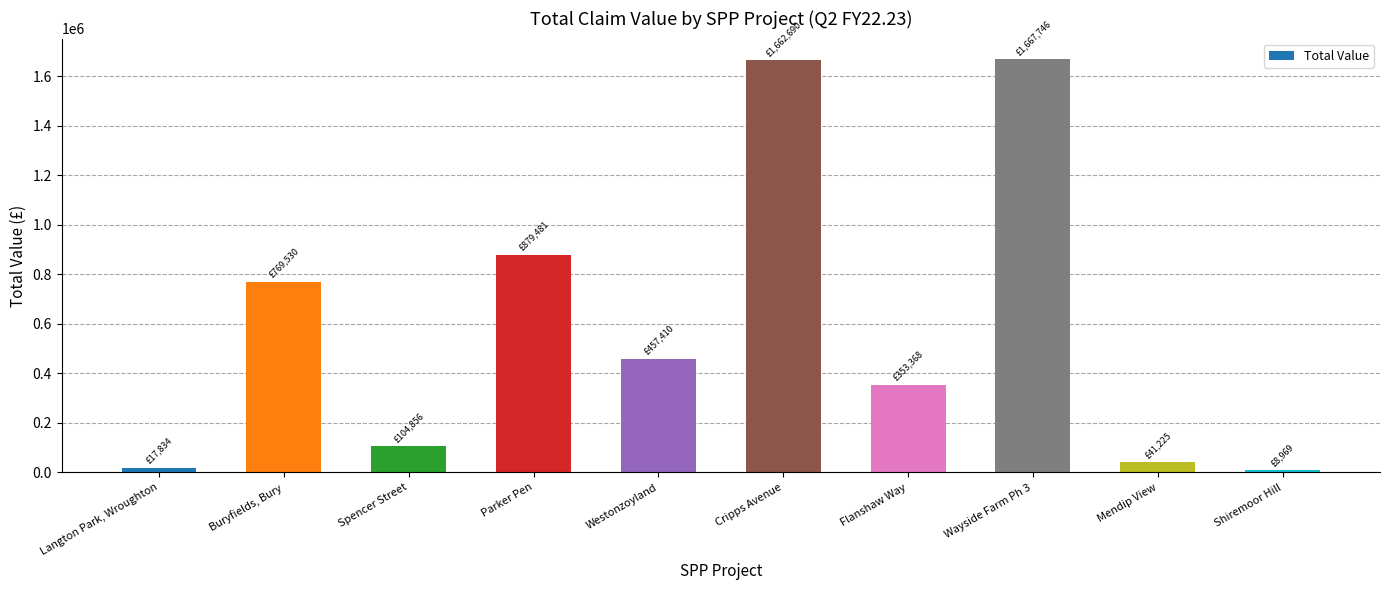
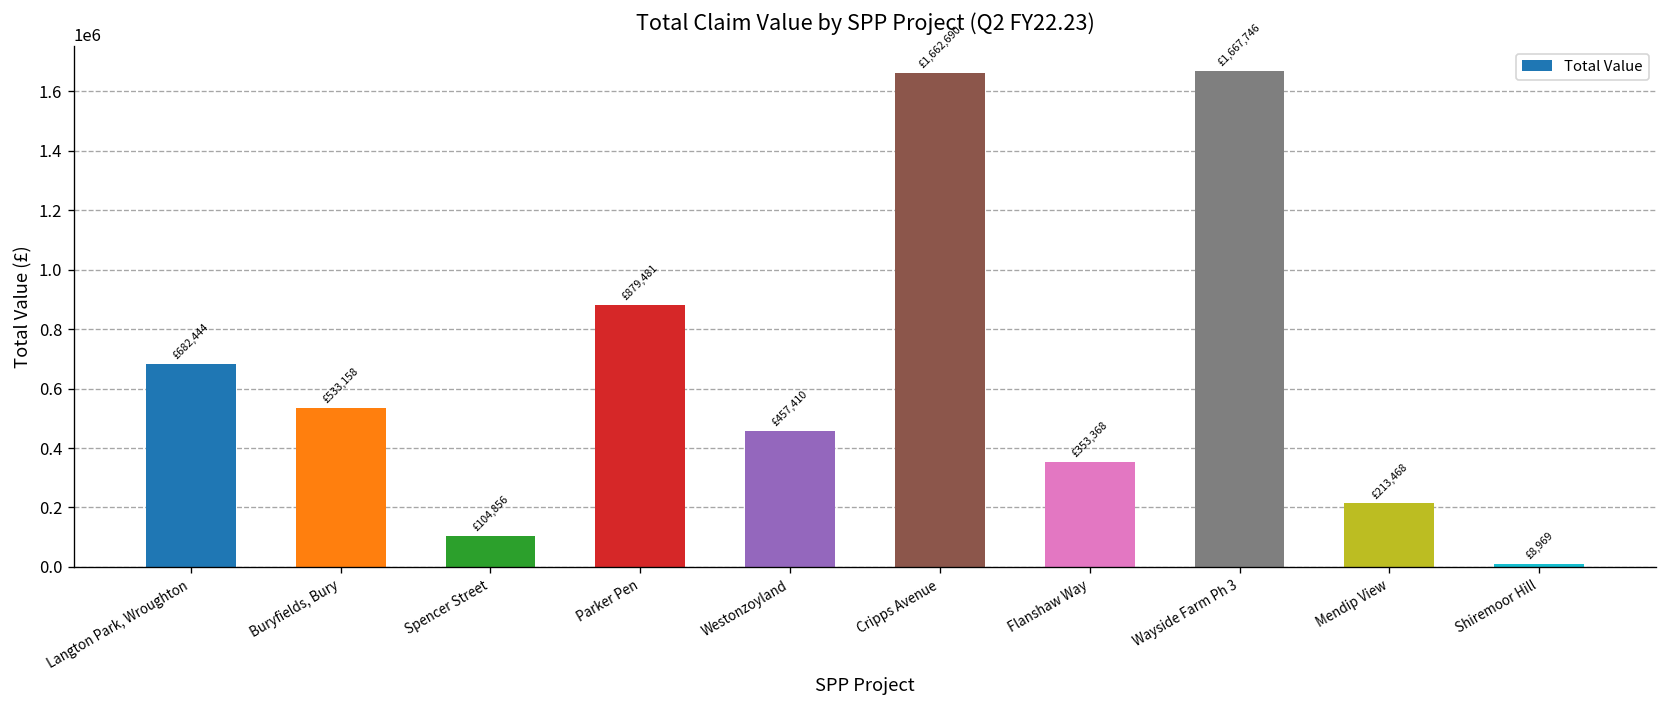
Langton Park, Wroughton: £17,834 -> £682,444
Buryfields, Bury: £769,530 -> £533,158
Mendip View: £41,225 -> £213,468
